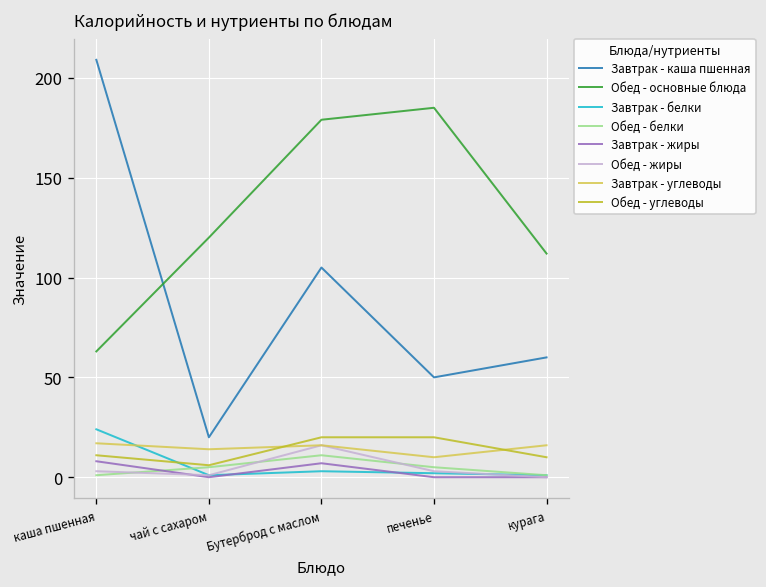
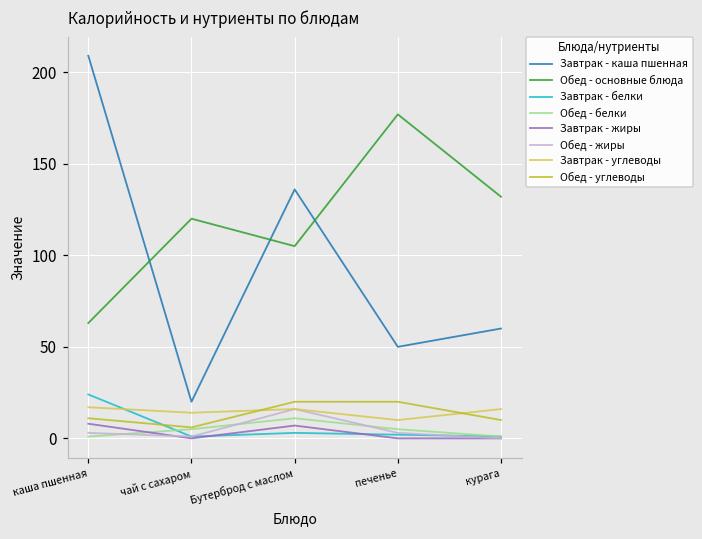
Завтрак - каша пшенная, Бутерброд с маслом: 105 -> 136
Обед - основные блюда, Бутерброд с маслом: 179 -> 105
Обед - основные блюда, печенье: 185 -> 177
Обед - основные блюда, курага: 112 -> 132
